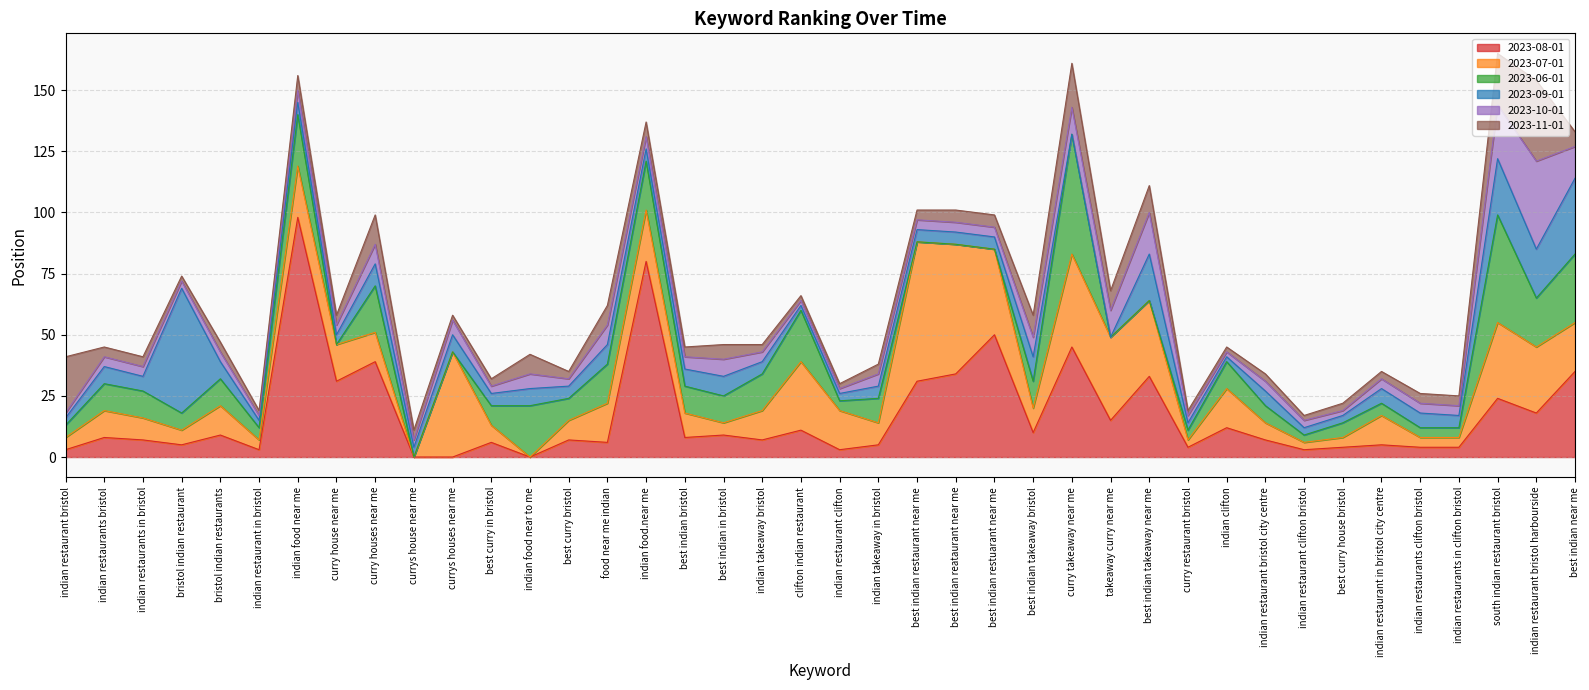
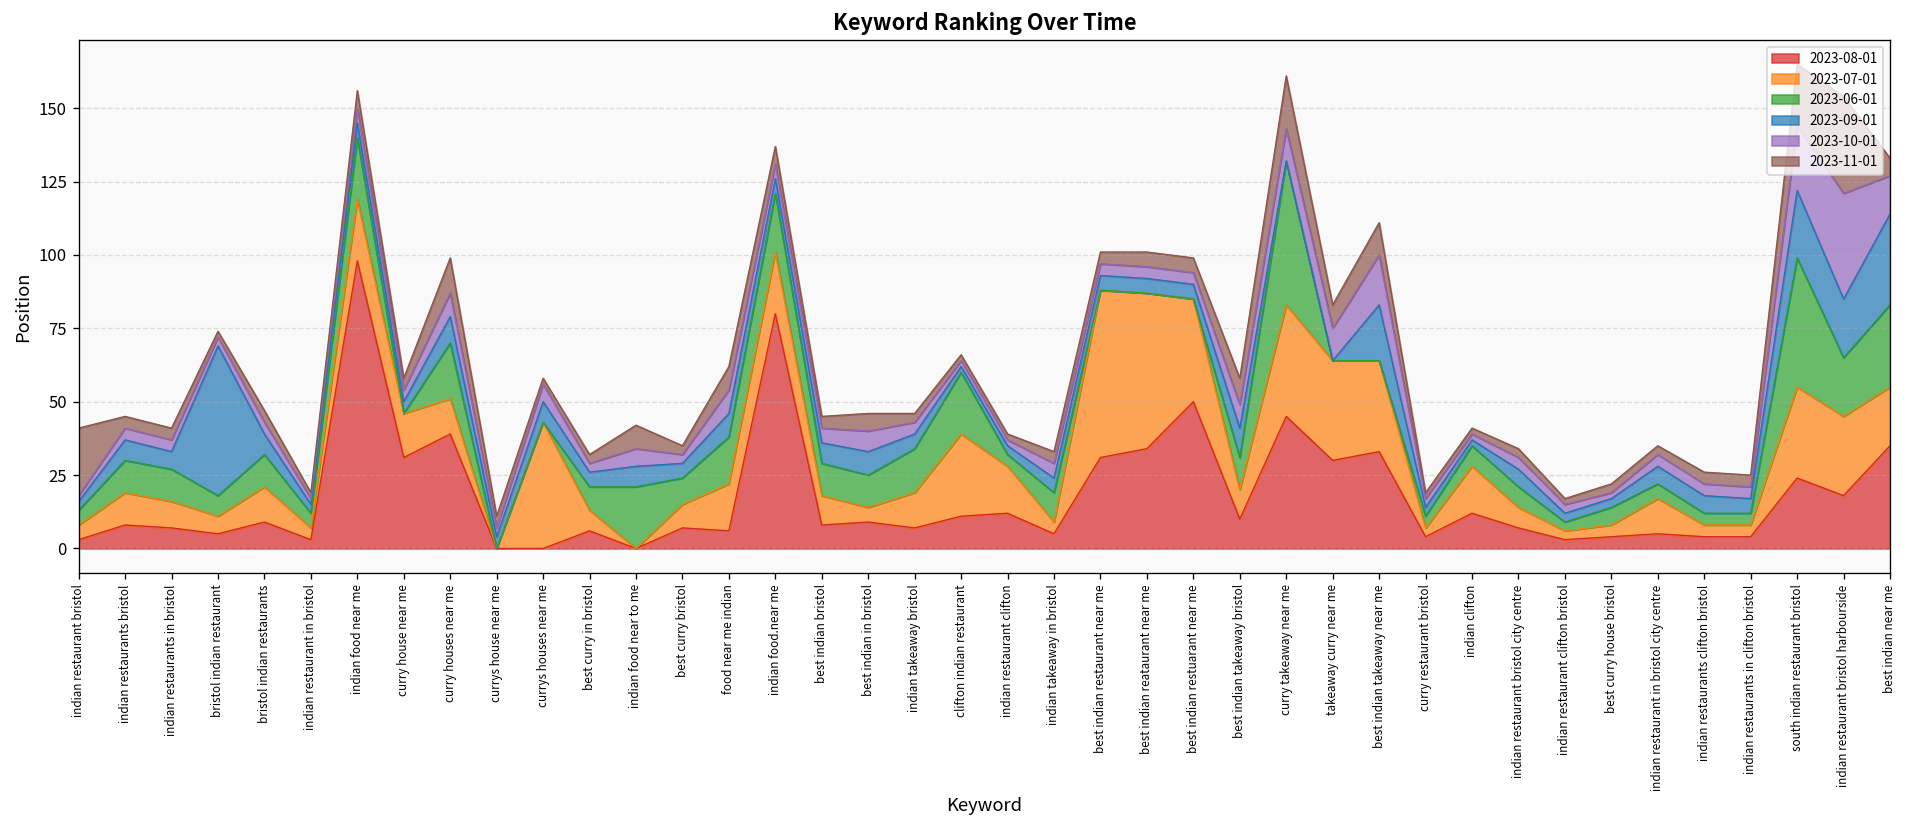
2023-08-01, indian restaurant clifton: 3 -> 12
2023-07-01, indian takeaway in bristol: 9 -> 4
2023-08-01, takeaway curry near me: 15 -> 30
2023-06-01, indian clifton: 11 -> 7
